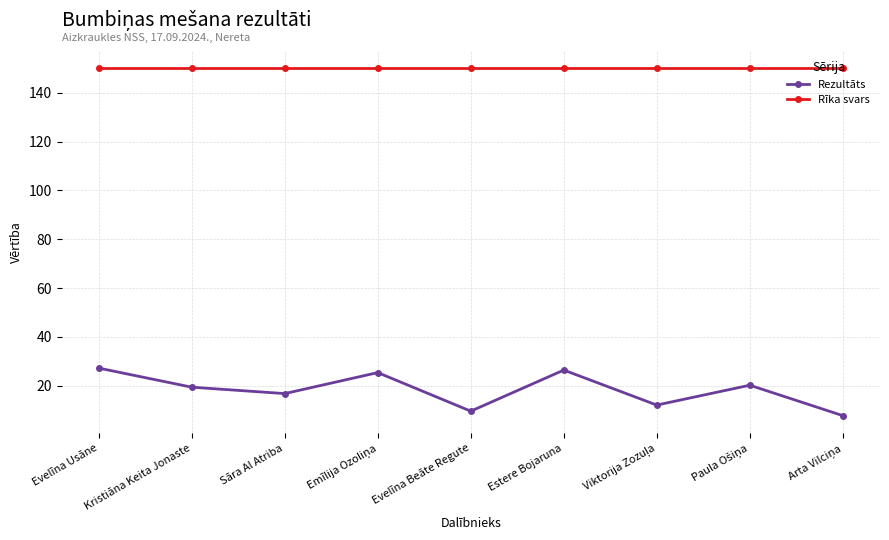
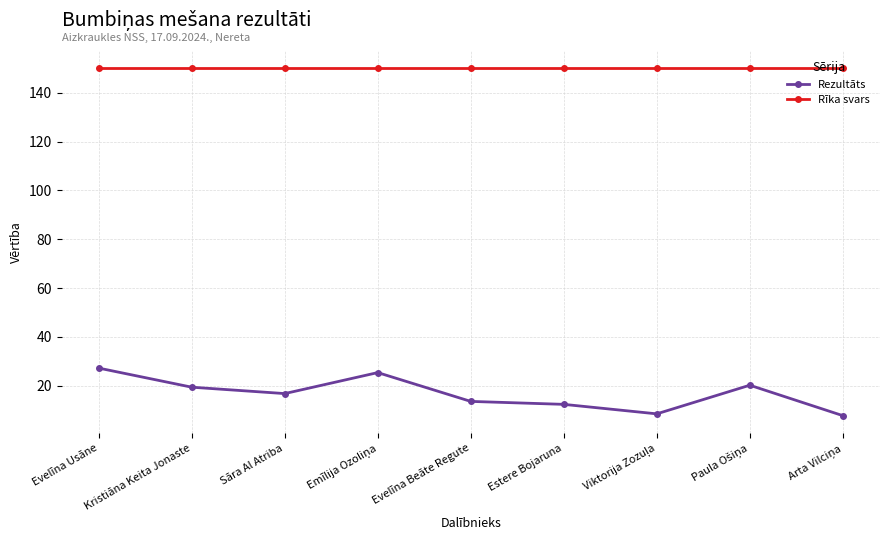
Rezultāts, Evelīna Beāte Regute: 10 -> 14
Rezultāts, Estere Bojaruna: 26 -> 12
Rezultāts, Viktorija Zozuļa: 12 -> 9
